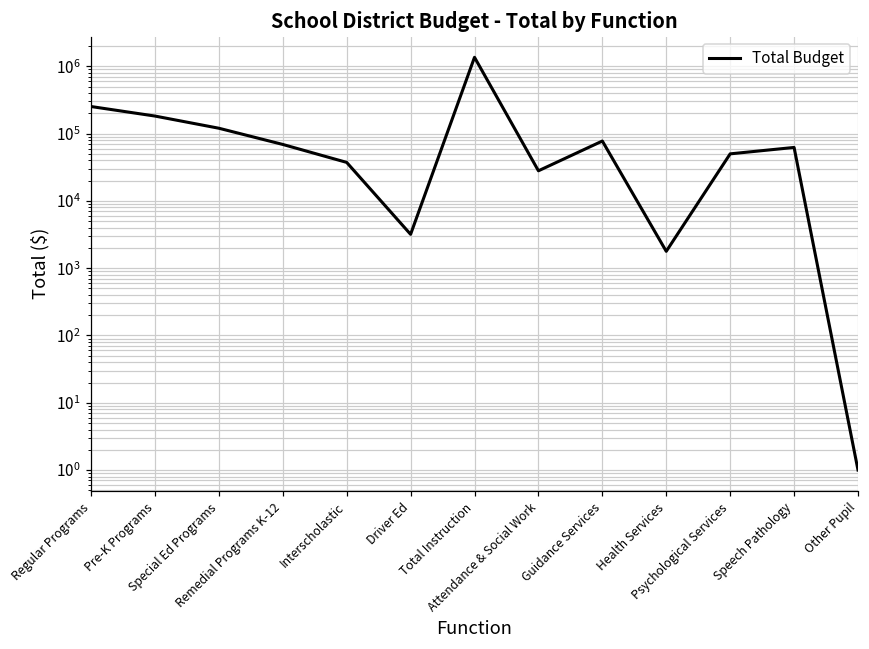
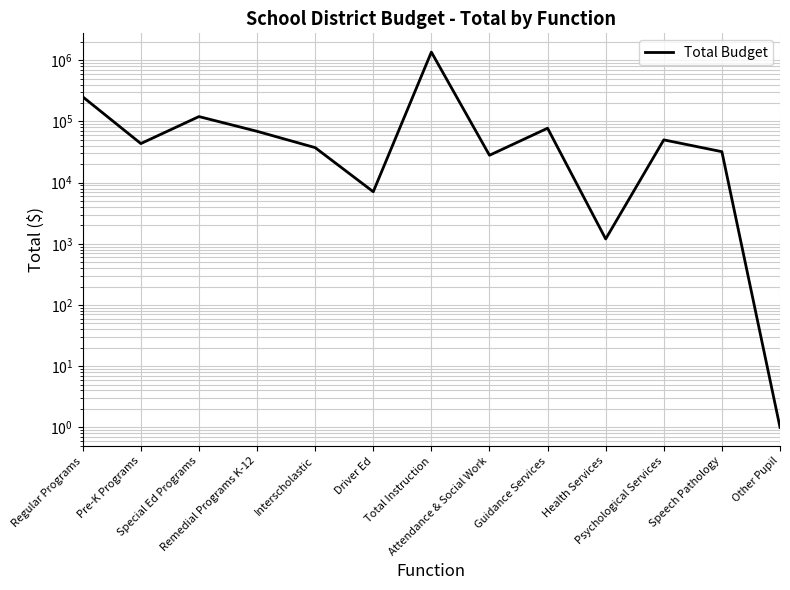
Pre-K Programs: 180000 -> 40000
Driver Ed: 3000 -> 7000
Health Services: 1800 -> 1200
Speech Pathology: 60000 -> 30000
